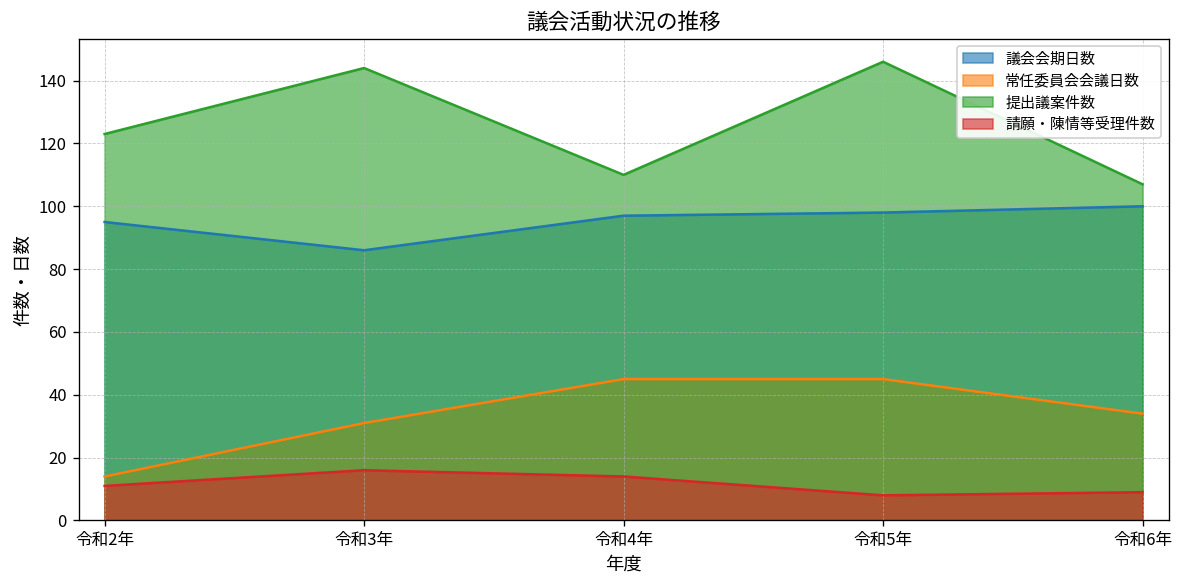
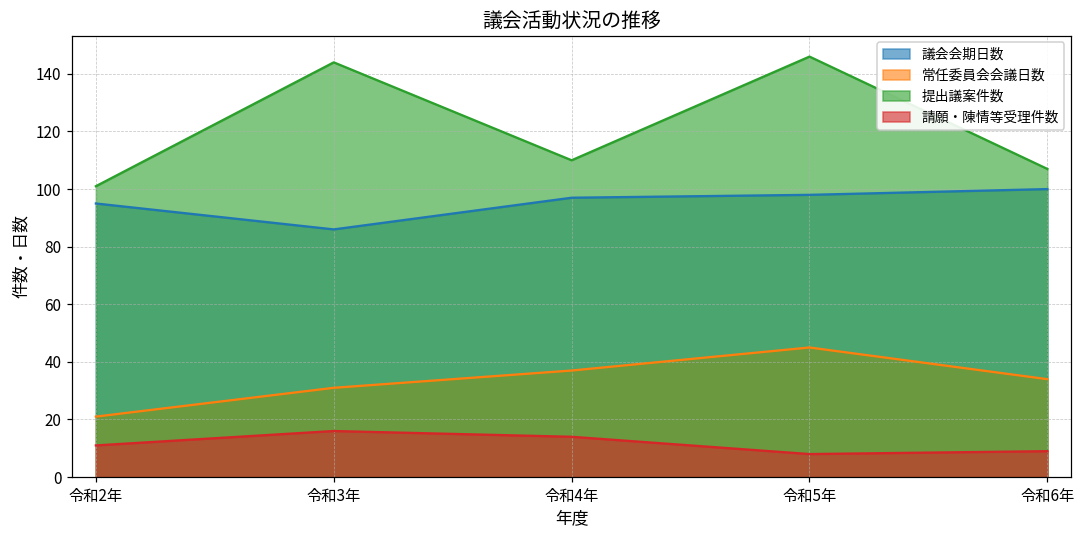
常任委員会会議日数, 令和2年: 14 -> 21
提出議案件数, 令和2年: 123 -> 101
常任委員会会議日数, 令和4年: 45 -> 37
